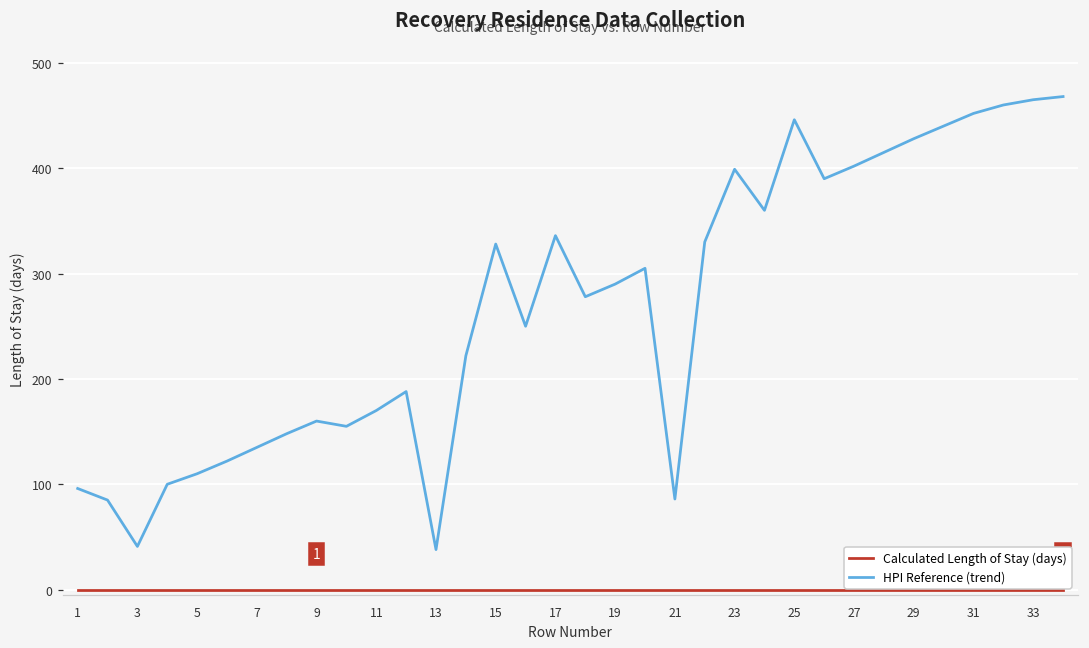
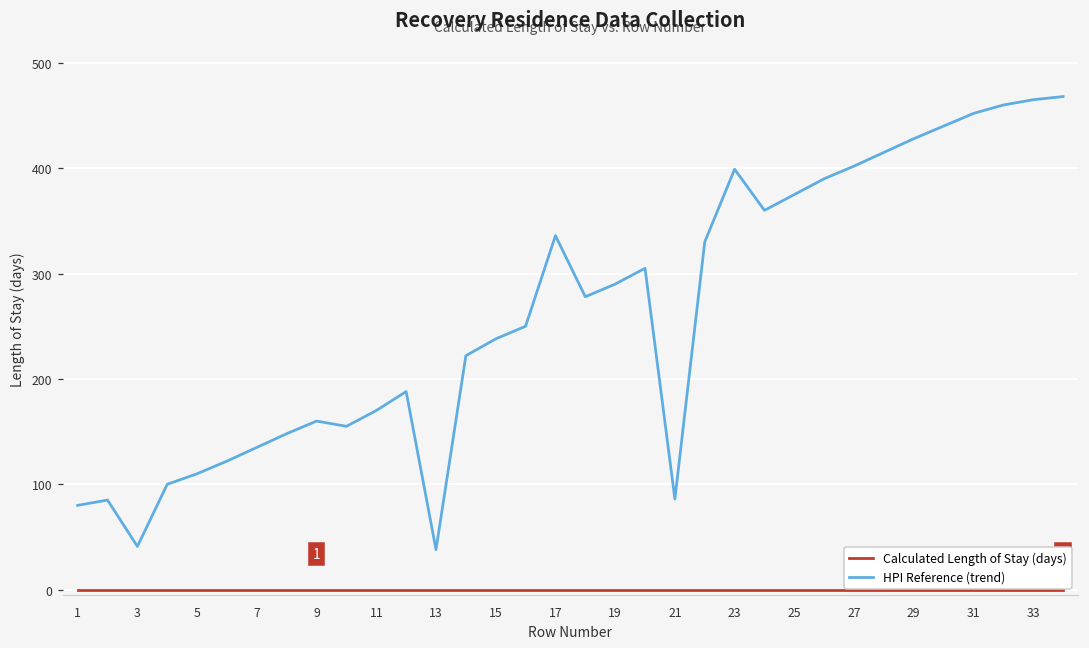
HPI Reference (trend), 1: 100 -> 80
HPI Reference (trend), 15: 330 -> 240
HPI Reference (trend), 25: 450 -> 380
